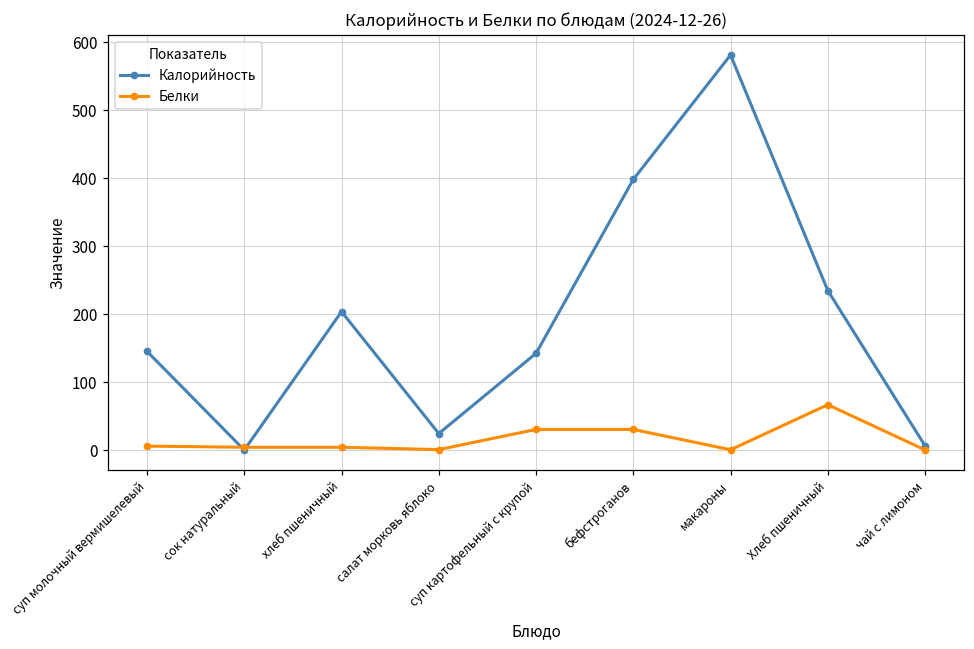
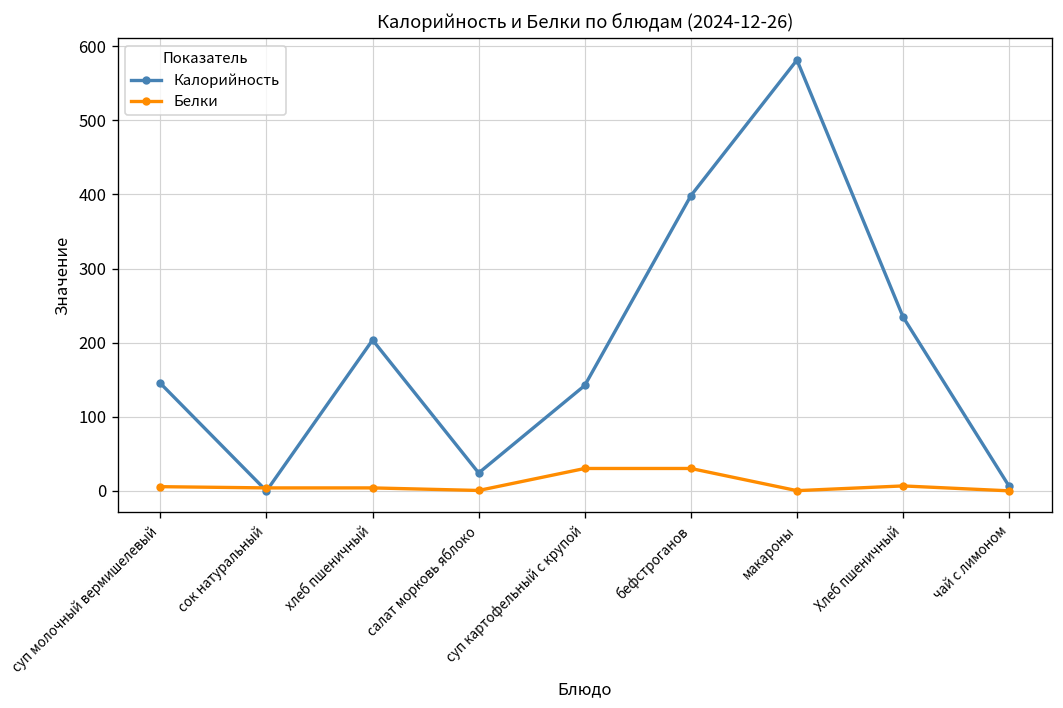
Белки, Хлеб пшеничный: 70 -> 10
